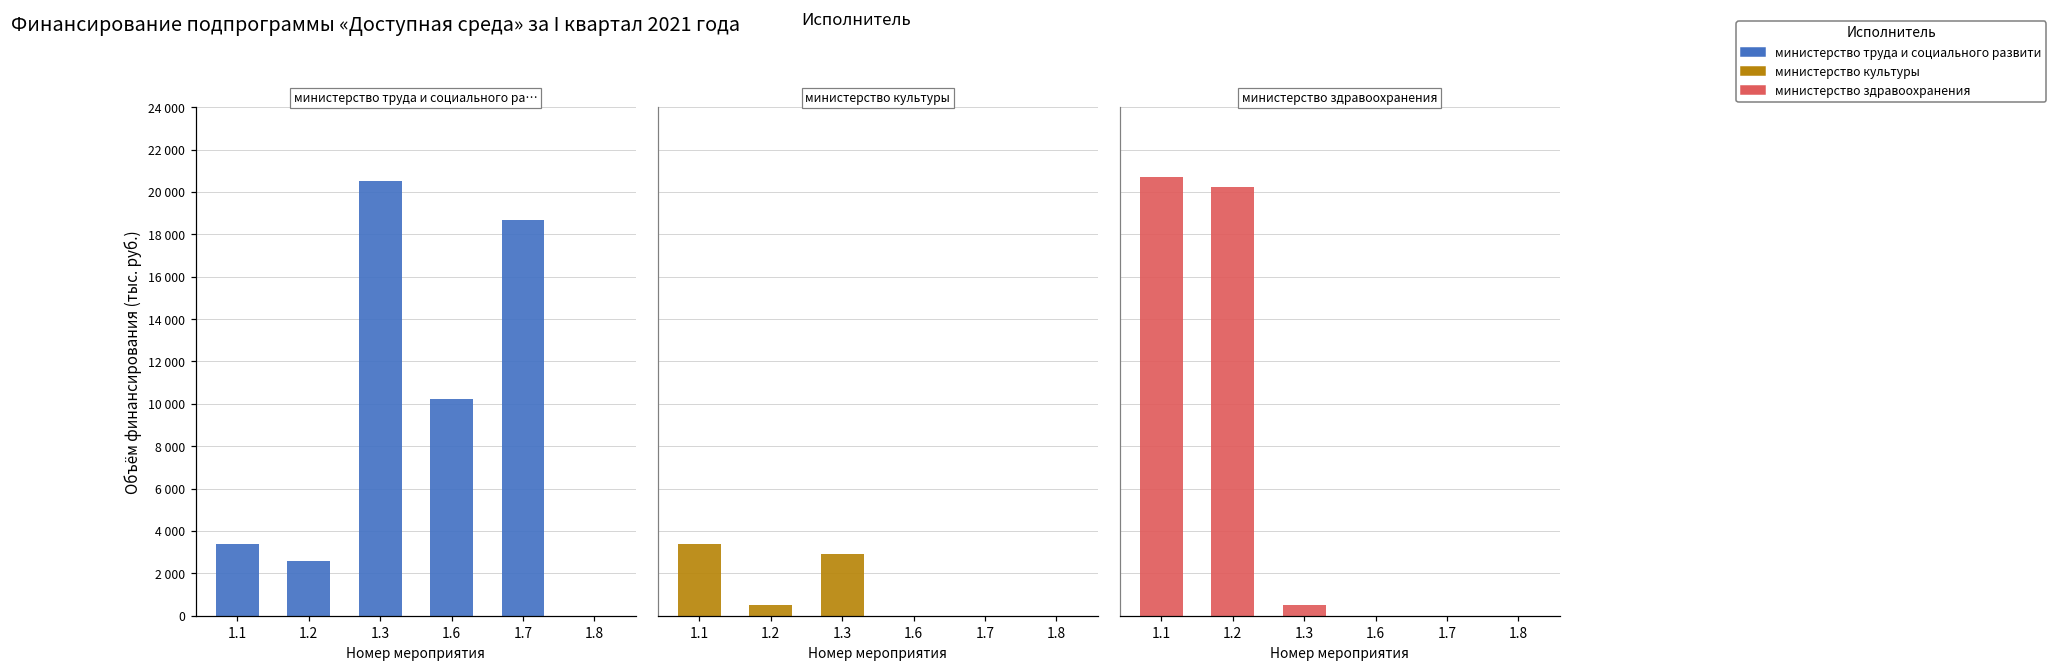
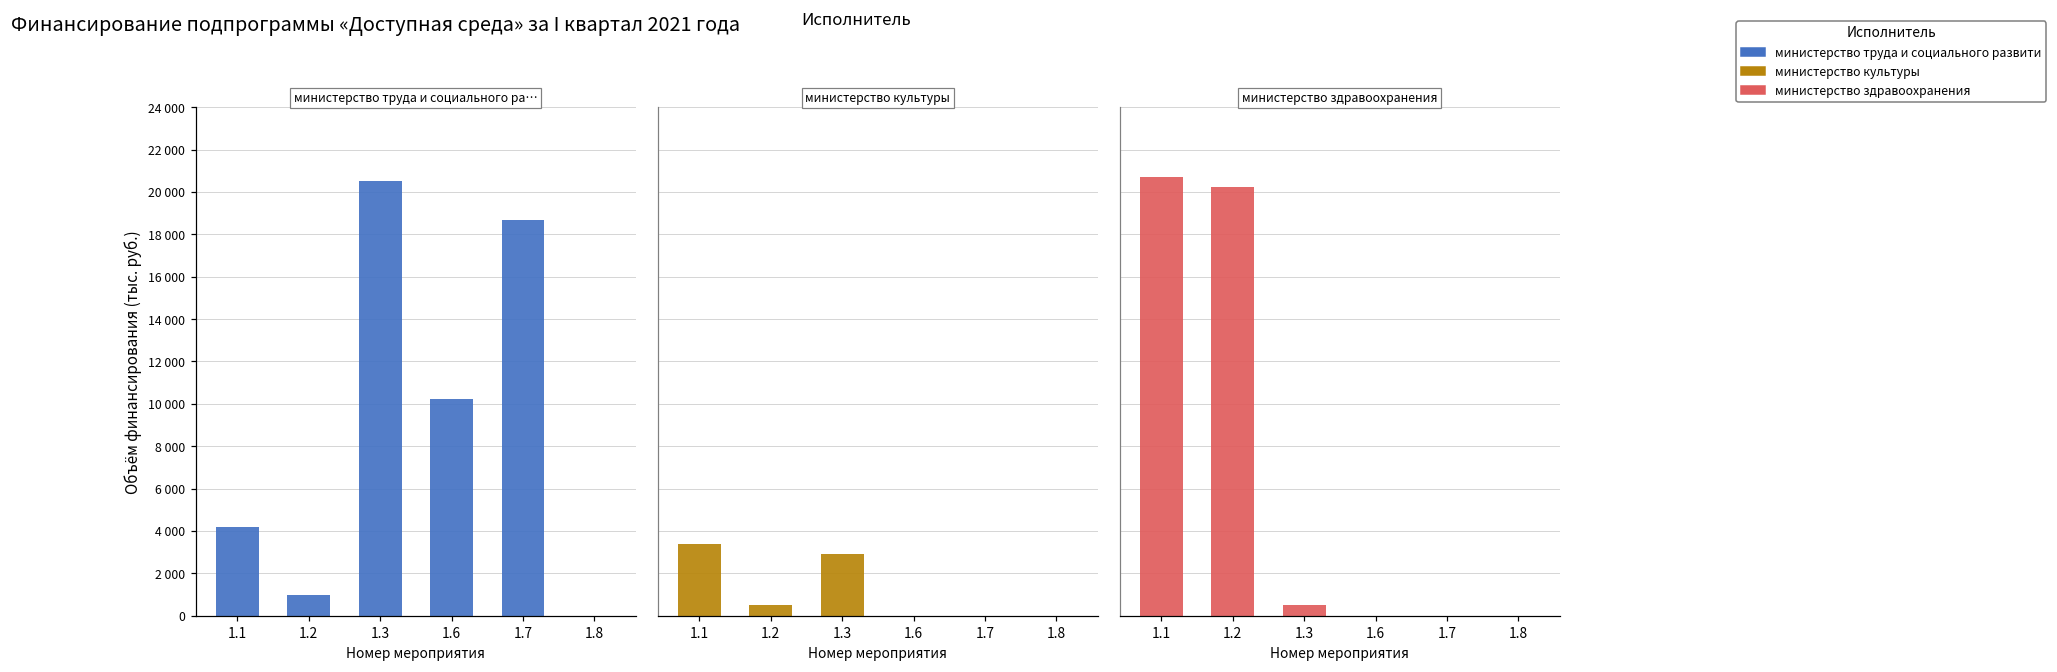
министерство труда и социального ра…, 1.1: 3400 -> 4200
министерство труда и социального ра…, 1.2: 2600 -> 1000
